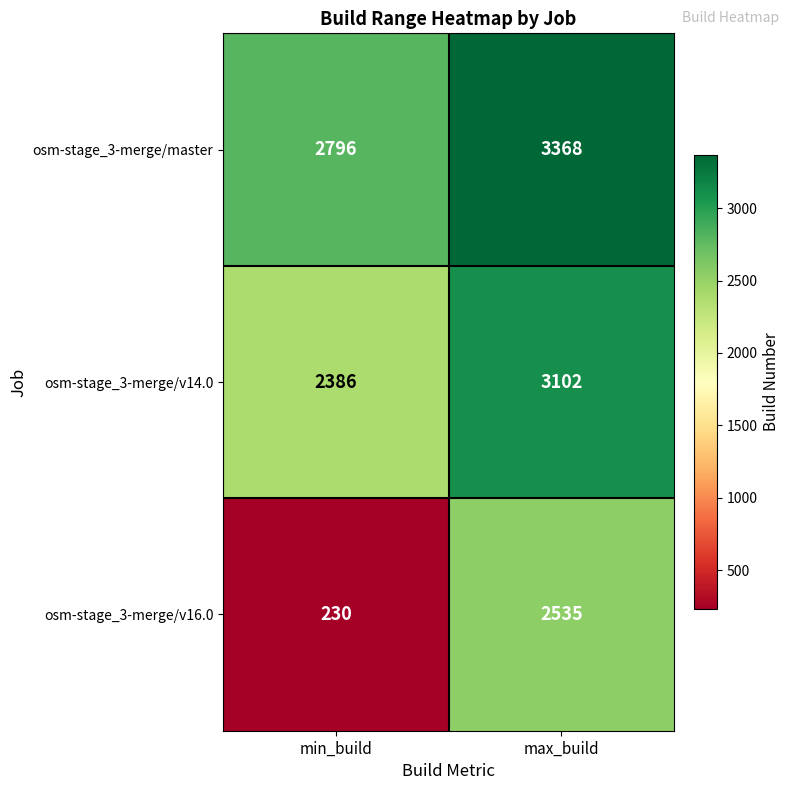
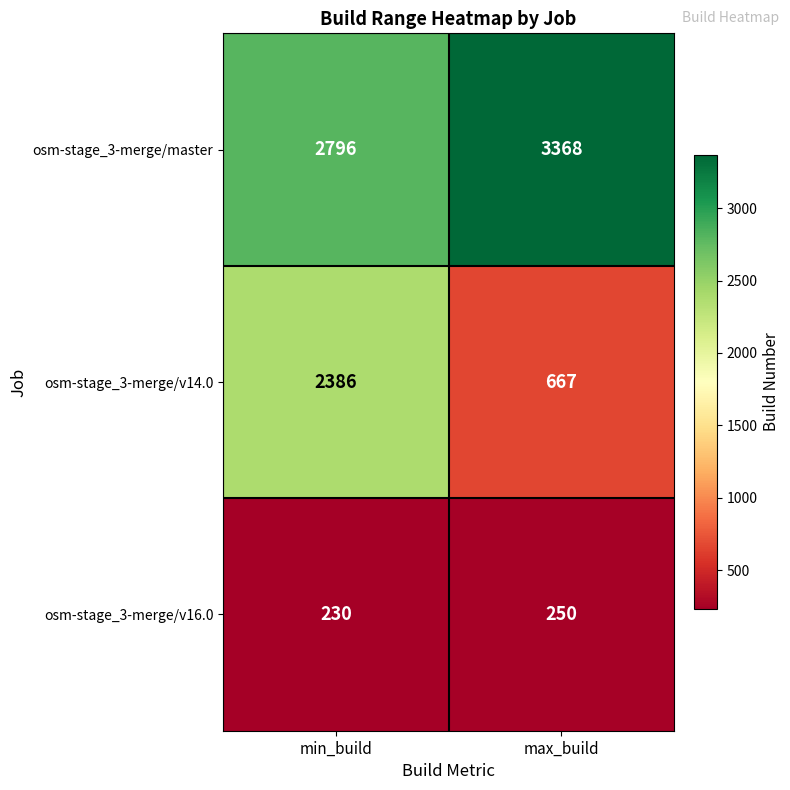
osm-stage_3-merge/v14.0, max_build: 3102 -> 667
osm-stage_3-merge/v16.0, max_build: 2535 -> 250
